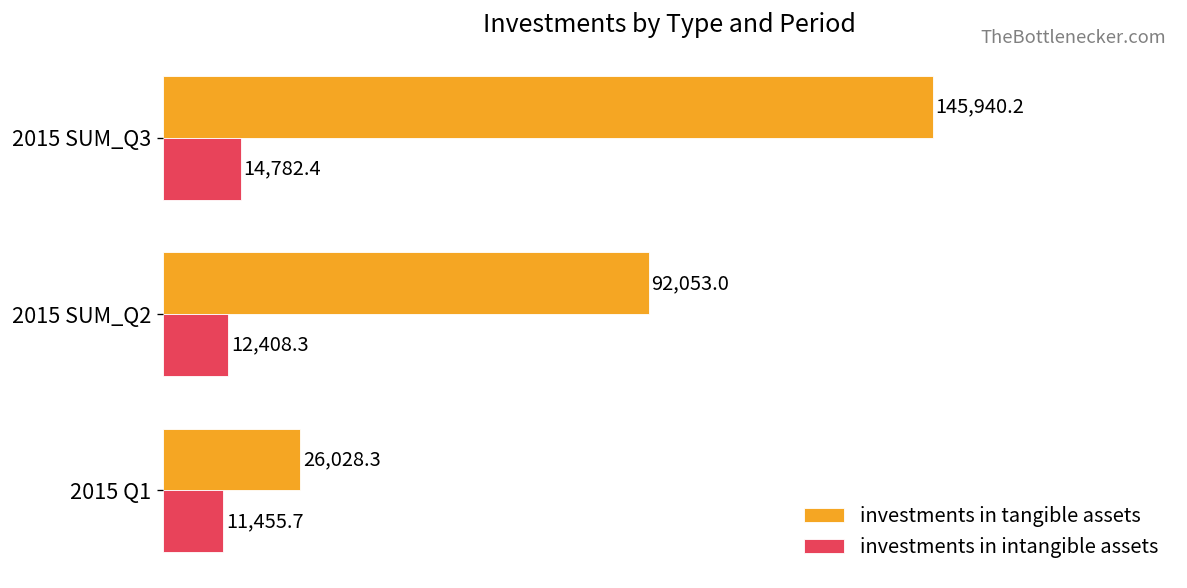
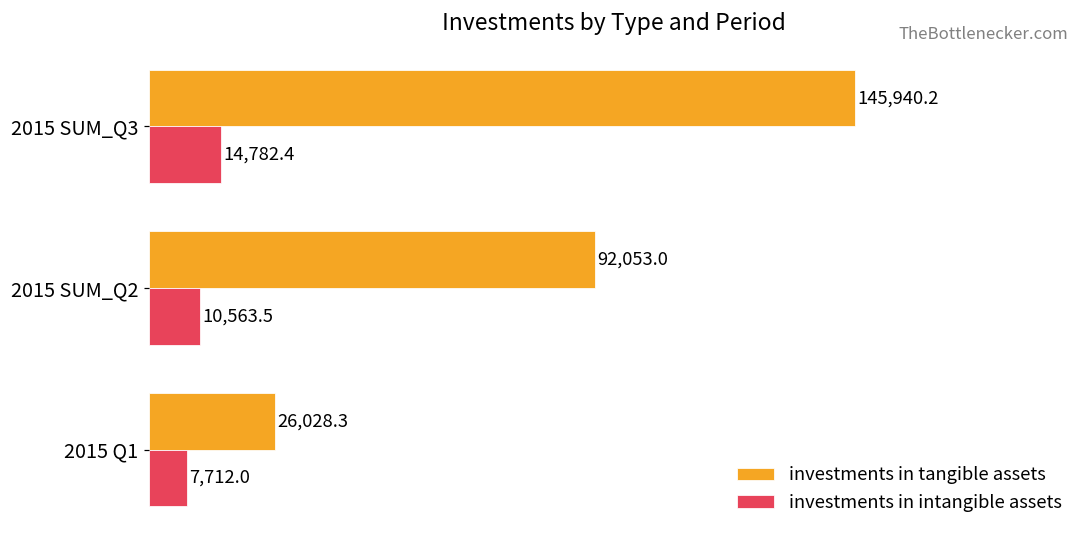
investments in intangible assets, 2015 SUM_Q2: 12,408.3 -> 10,563.5
investments in intangible assets, 2015 Q1: 11,455.7 -> 7,712.0
